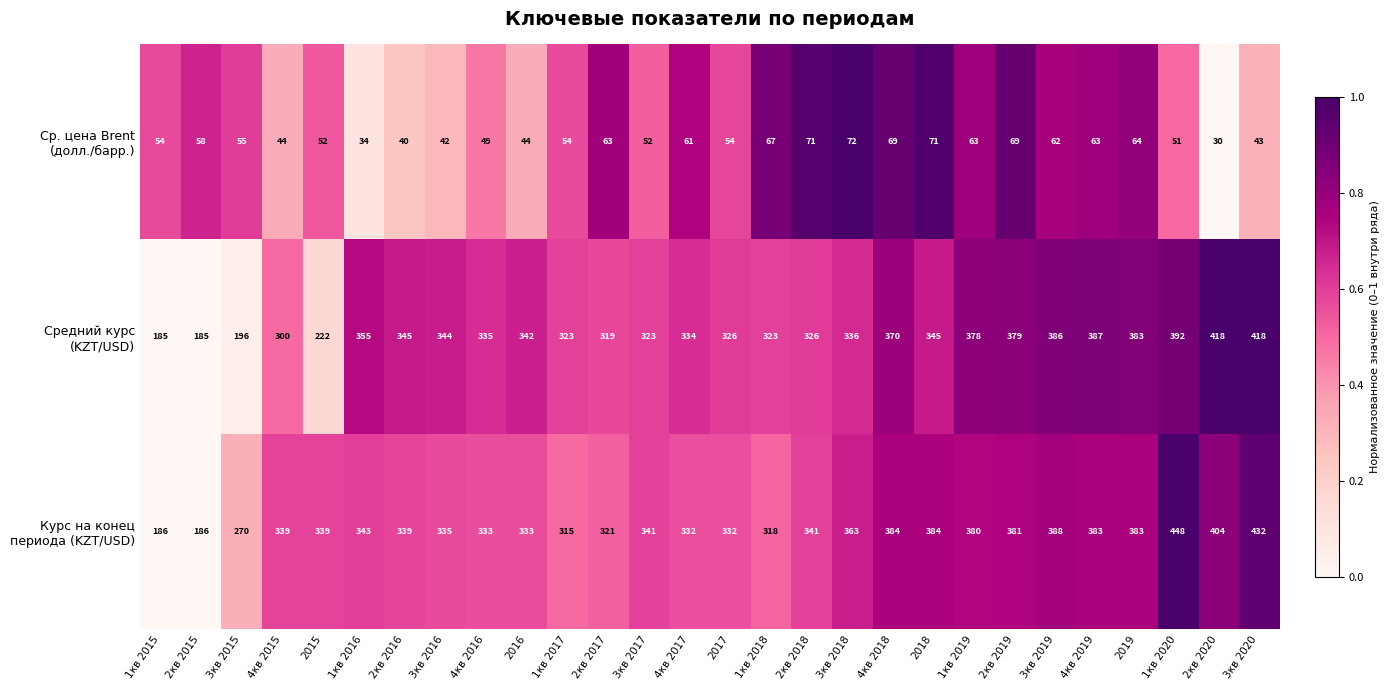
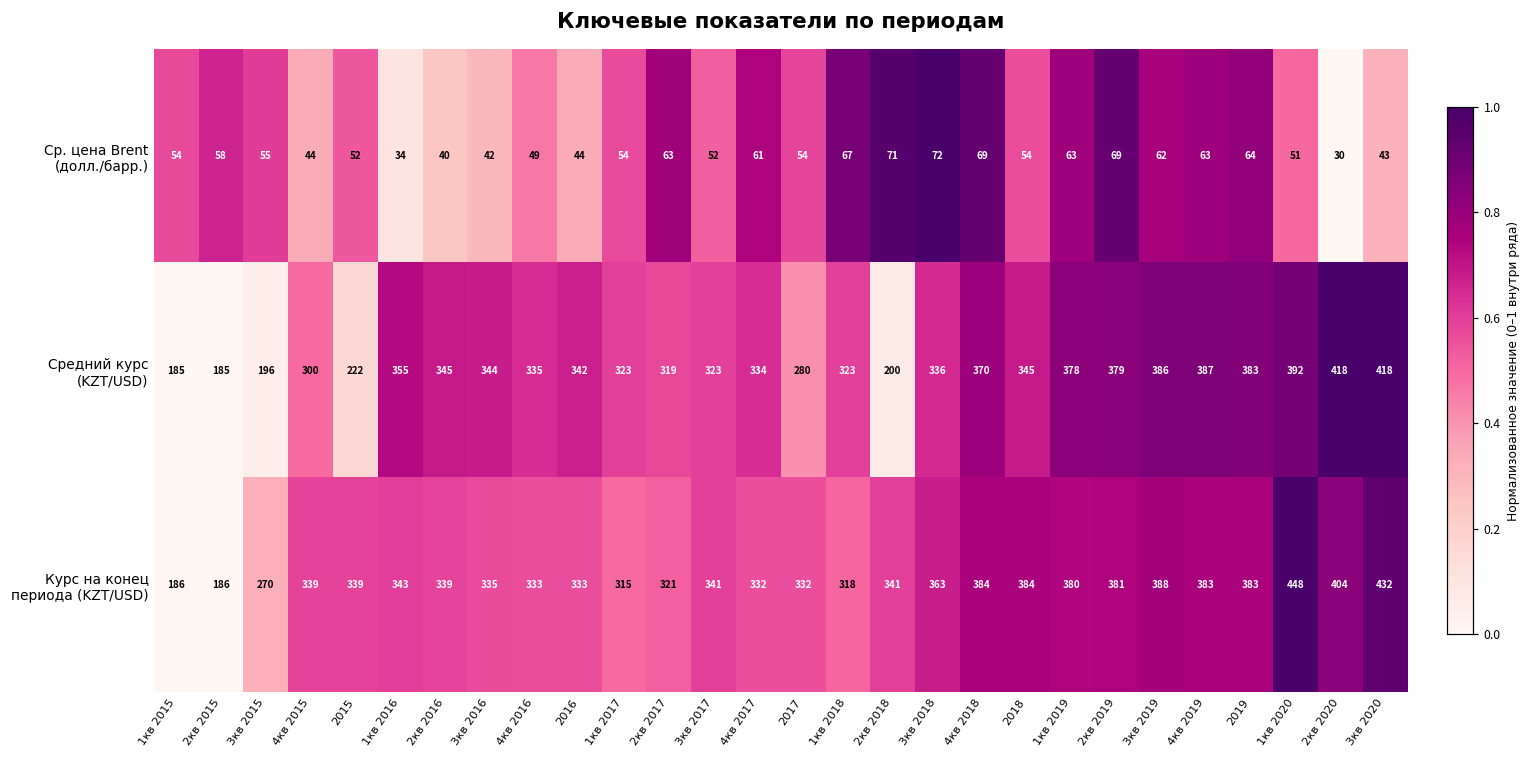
Ср. цена Brent (долл./барр.), 2018: 71 -> 54
Средний курс (KZT/USD), 2017: 326 -> 280
Средний курс (KZT/USD), 2кв 2018: 326 -> 200
